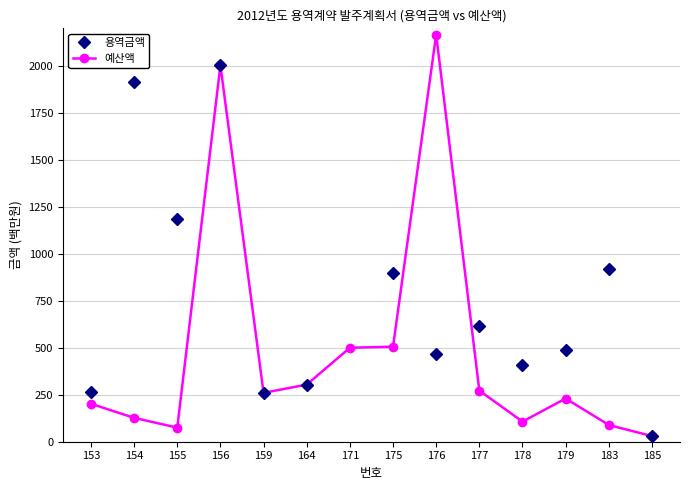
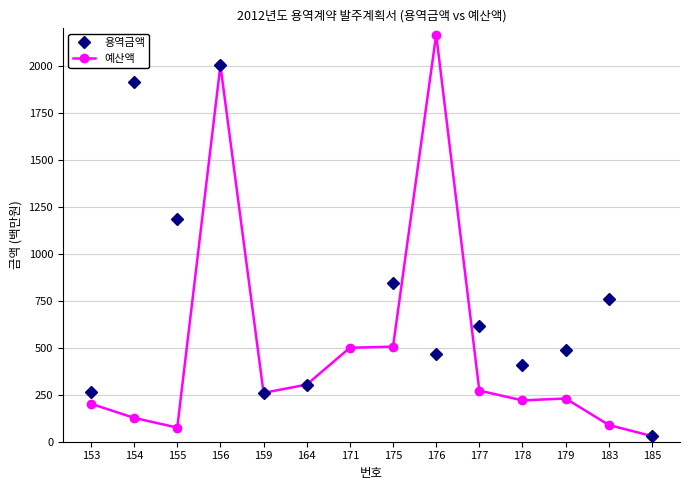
용역금액, 175: 900 -> 840
예산액, 178: 110 -> 220
용역금액, 183: 920 -> 760
